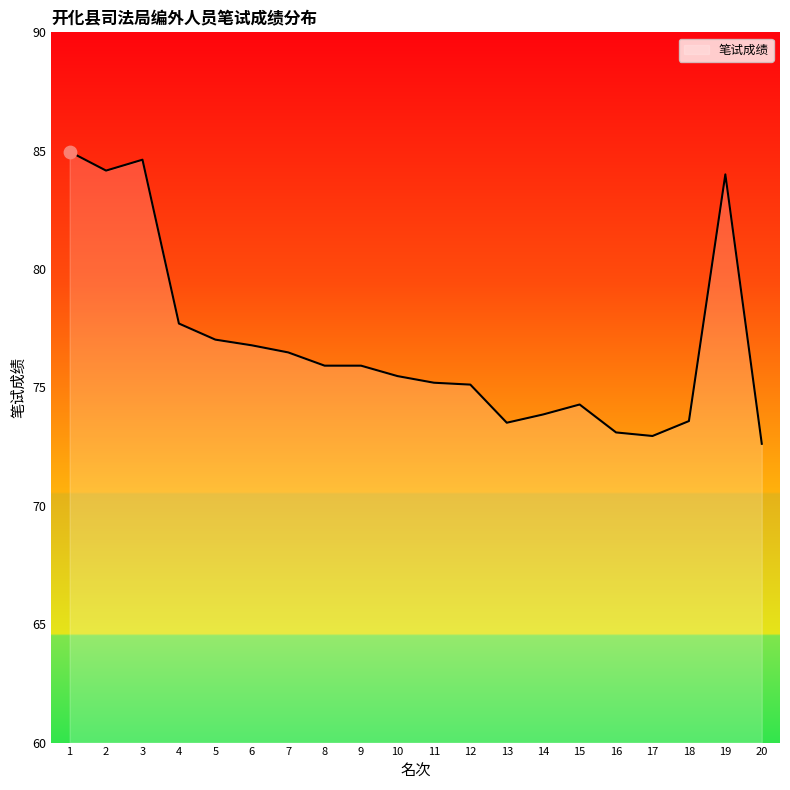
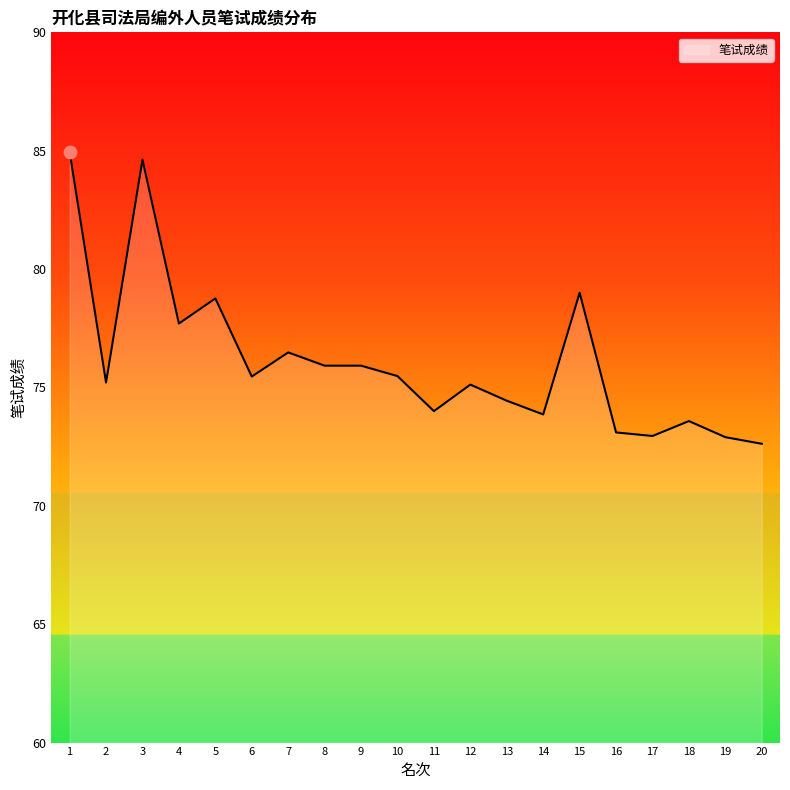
笔试成绩, 2: 84.2 -> 75.2
笔试成绩, 5: 77.0 -> 78.8
笔试成绩, 6: 76.8 -> 75.5
笔试成绩, 11: 75.2 -> 74.0
笔试成绩, 13: 73.5 -> 74.4
笔试成绩, 15: 74.3 -> 79.0
笔试成绩, 19: 84.0 -> 72.9
